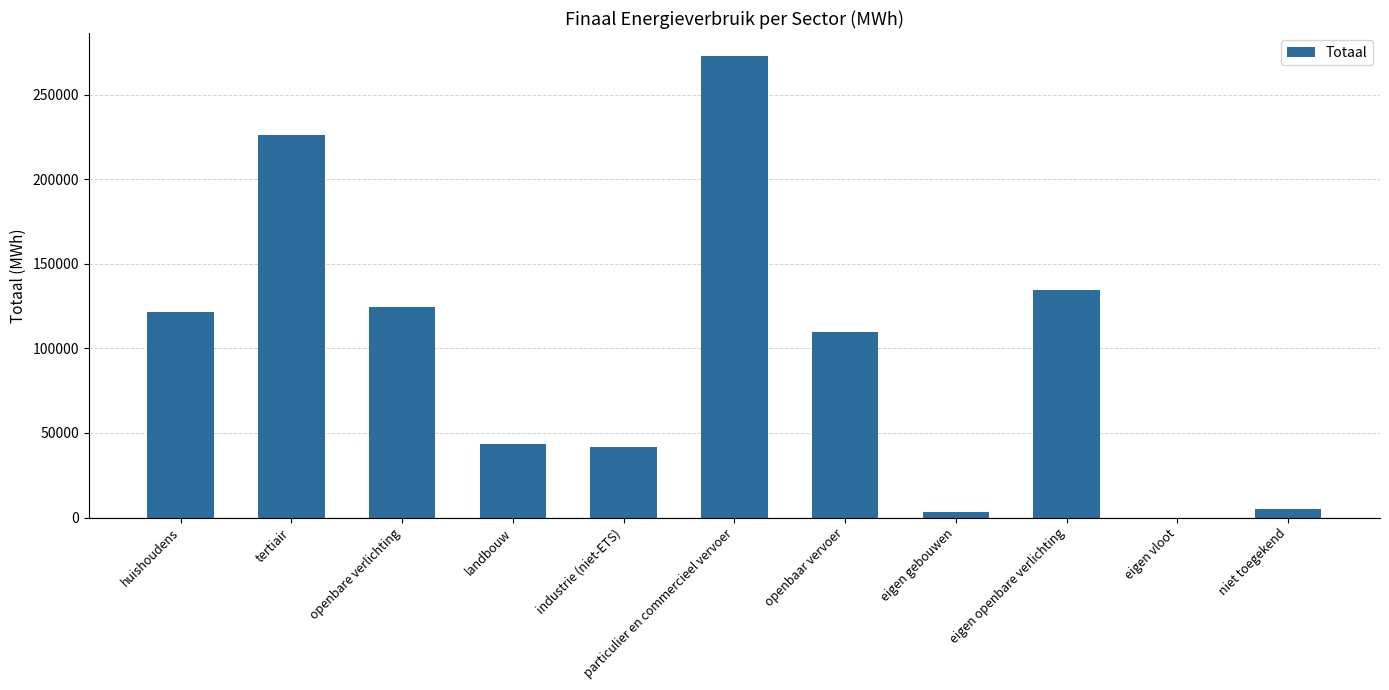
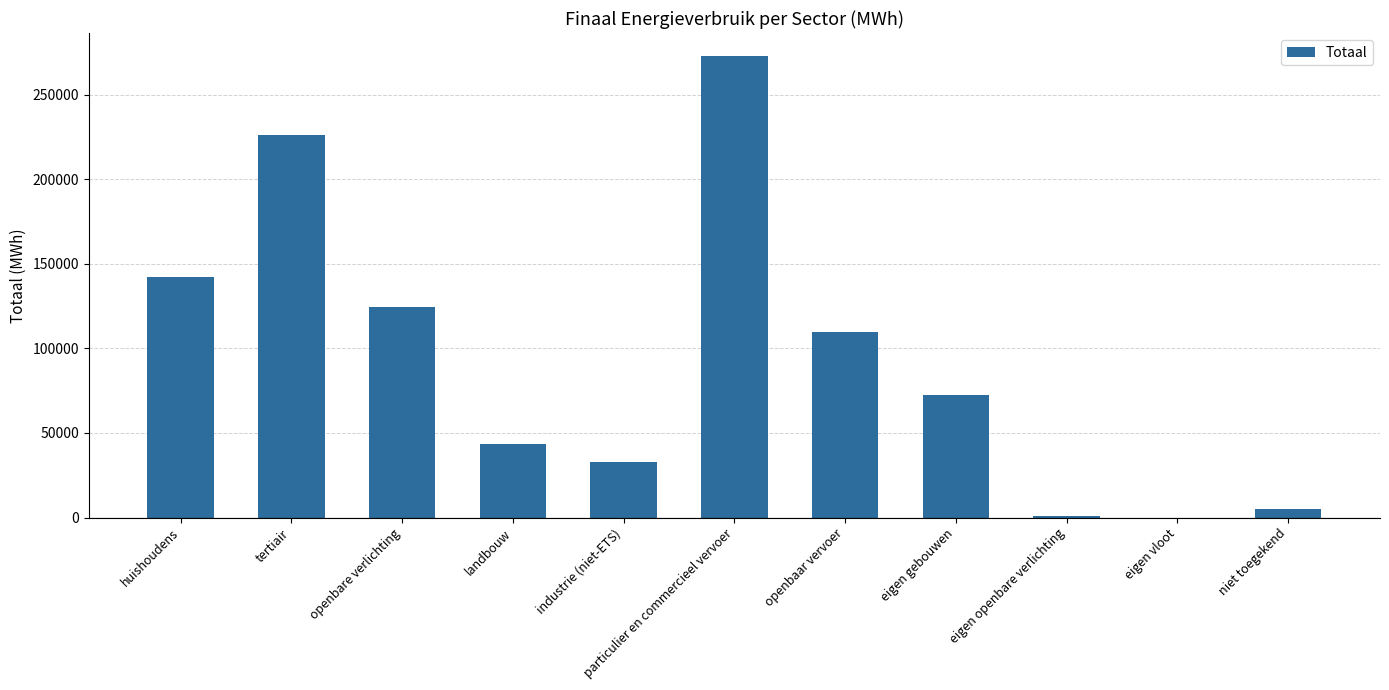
huishoudens: 122000 -> 142000
industrie (niet-ETS): 42000 -> 33000
eigen gebouwen: 3000 -> 72000
eigen openbare verlichting: 135000 -> 1000
